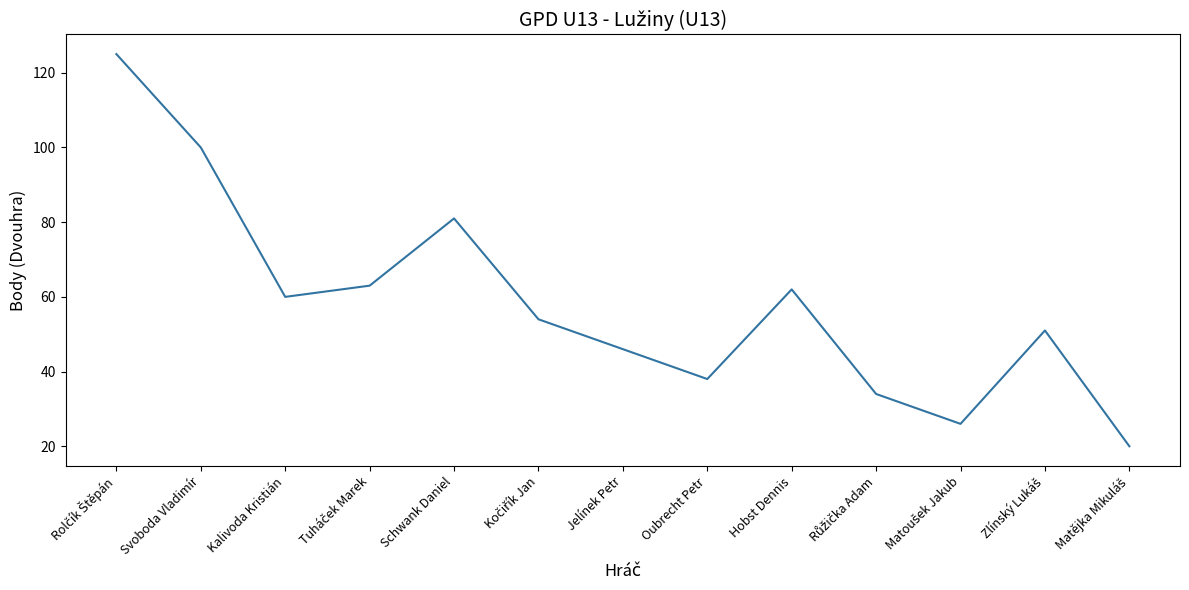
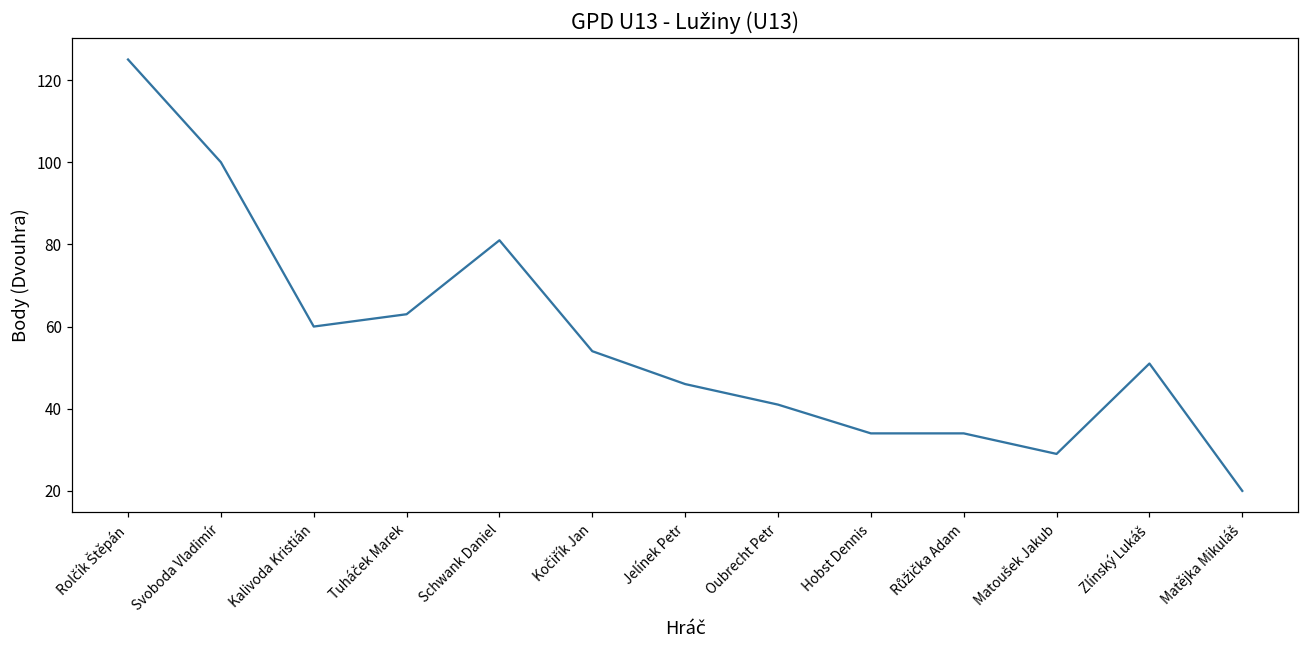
Oubrecht Petr: 38 -> 41
Hobst Dennis: 62 -> 34
Matoušek Jakub: 26 -> 29
